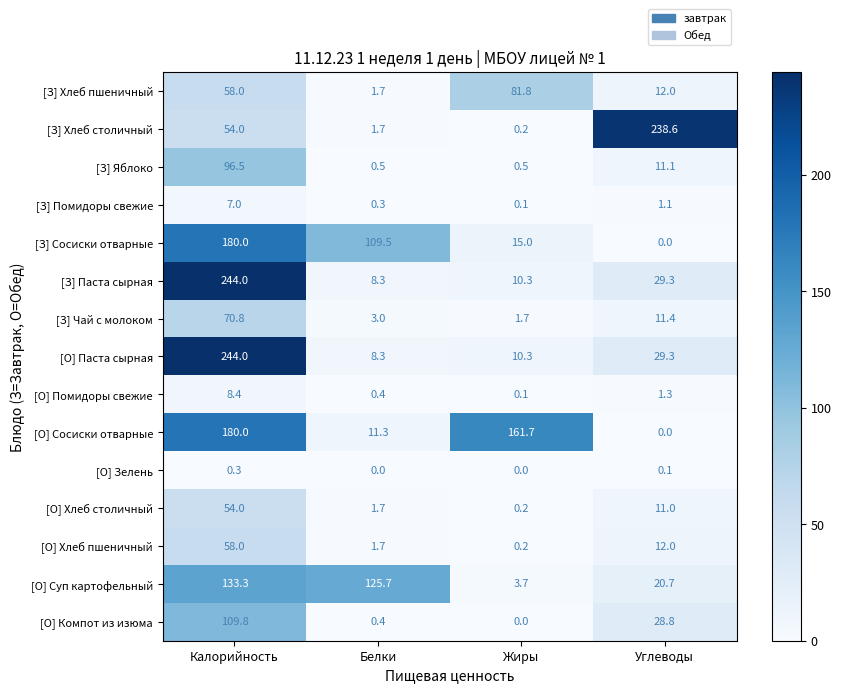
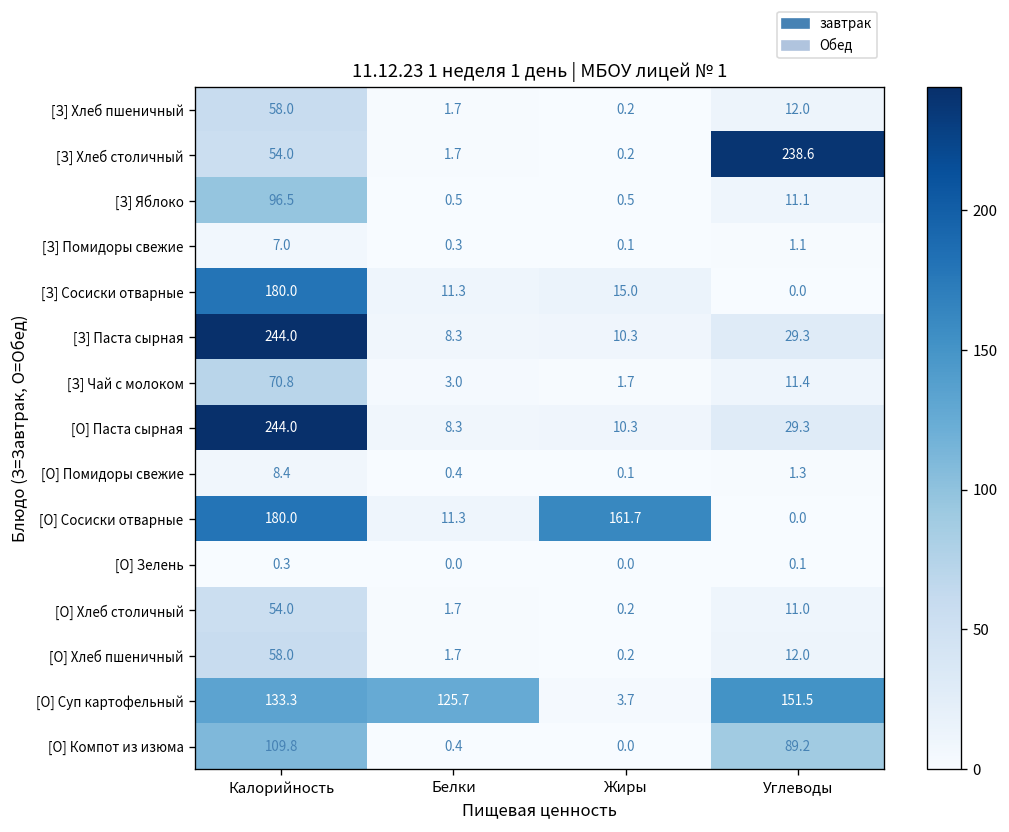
[З] Хлеб пшеничный, Жиры: 81.8 -> 0.2
[З] Сосиски отварные, Белки: 109.5 -> 11.3
[О] Суп картофельный, Углеводы: 20.7 -> 151.5
[О] Компот из изюма, Углеводы: 28.8 -> 89.2
